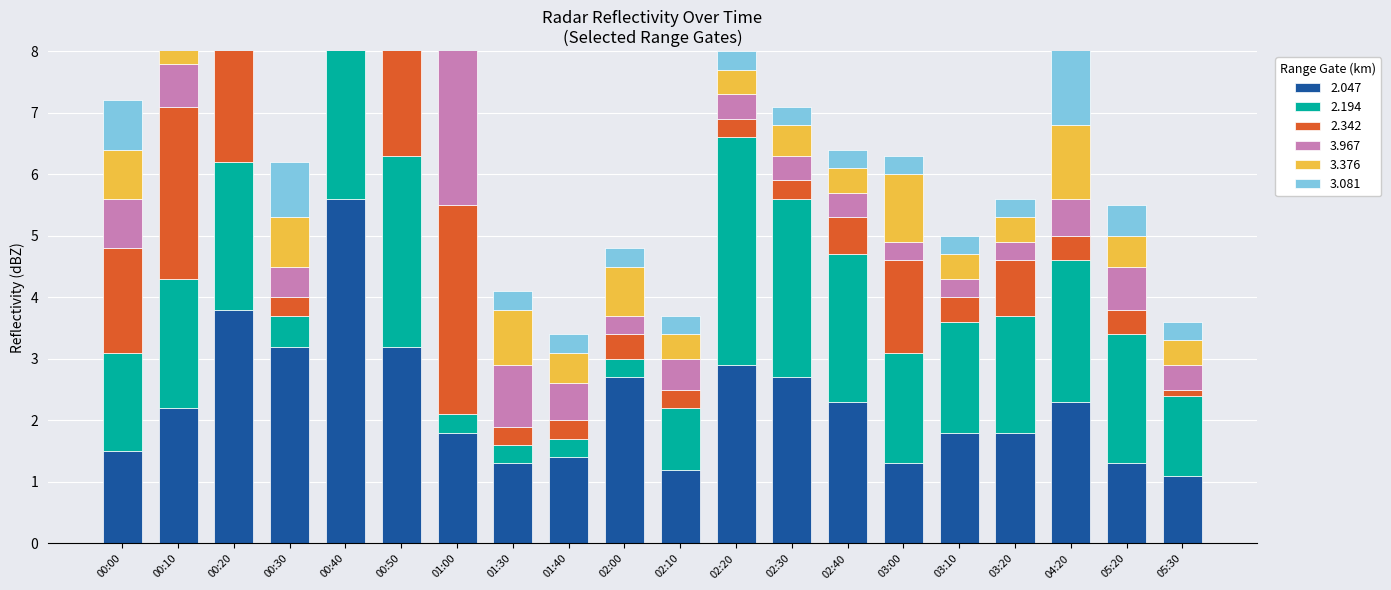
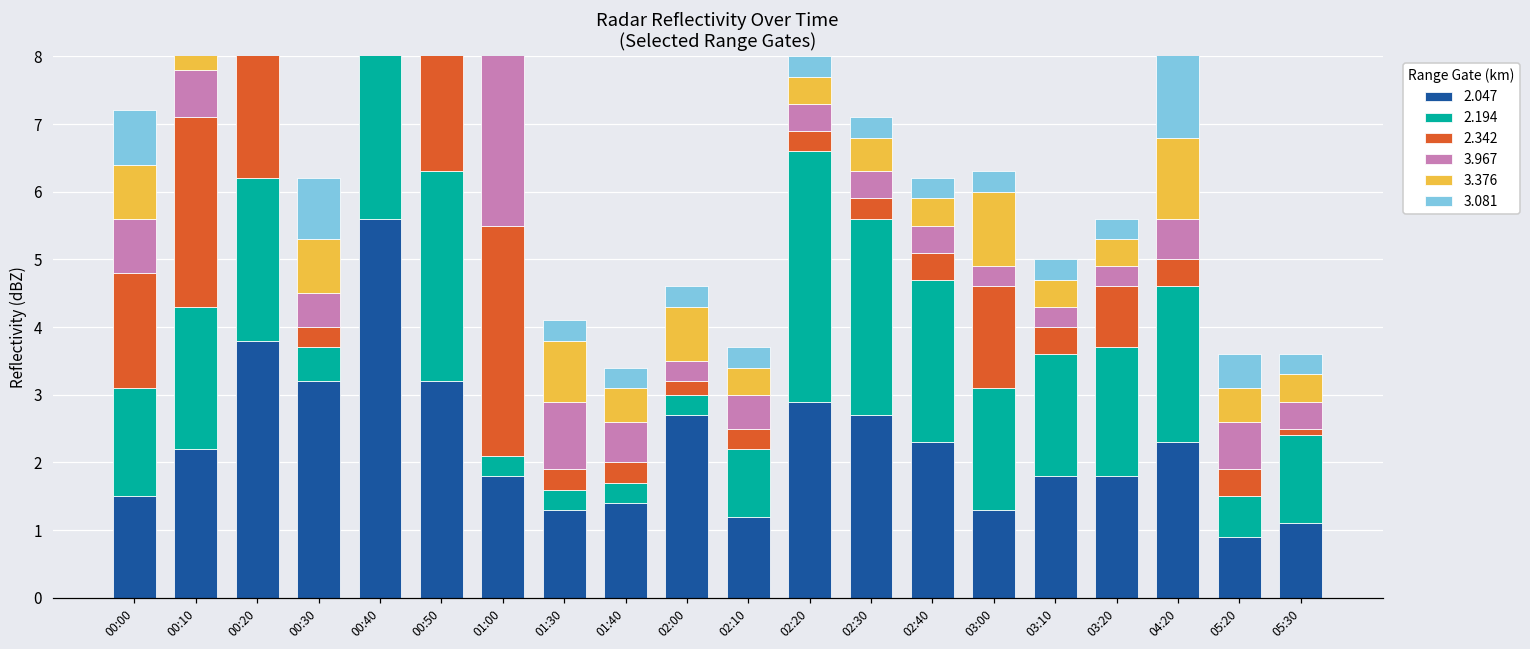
2.342, 02:00: 0.4 -> 0.2
2.342, 02:40: 0.6 -> 0.4
2.047, 05:20: 1.3 -> 0.9
2.194, 05:20: 2.1 -> 0.6
